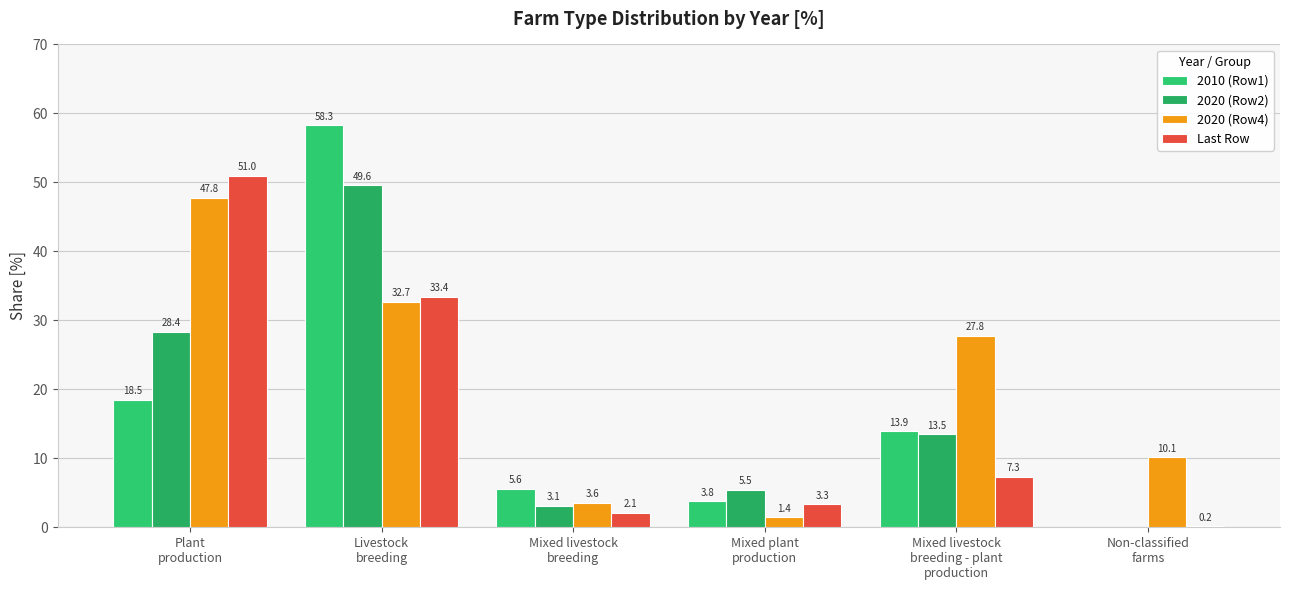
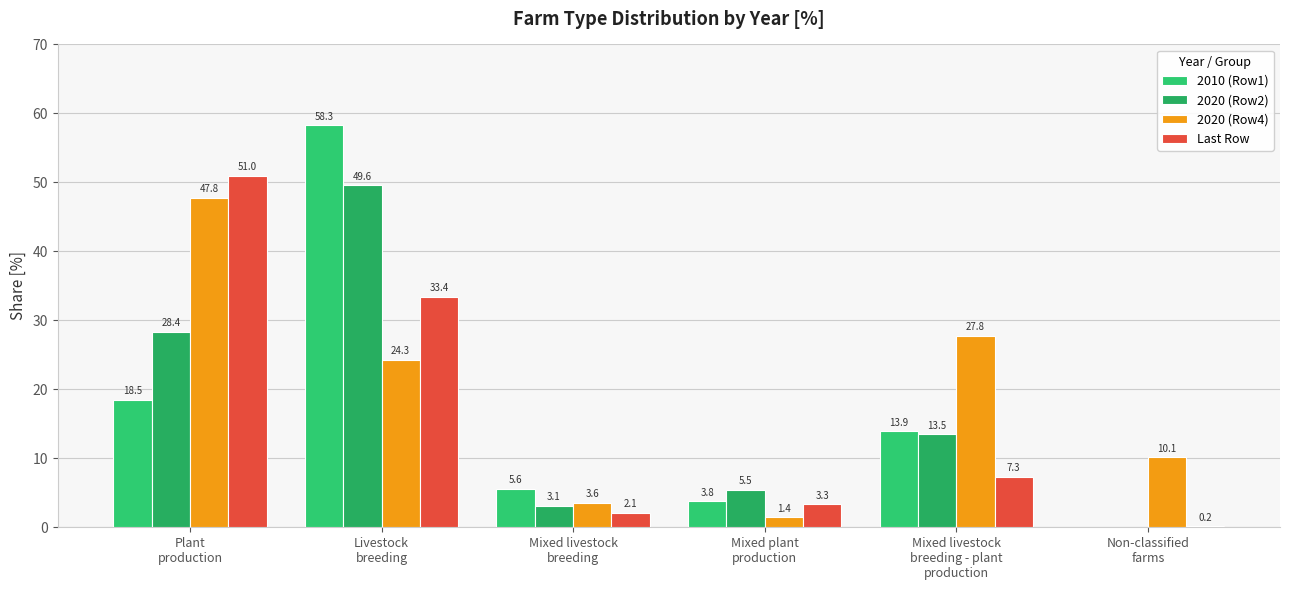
2020 (Row4), Livestock breeding: 32.7 -> 24.3
